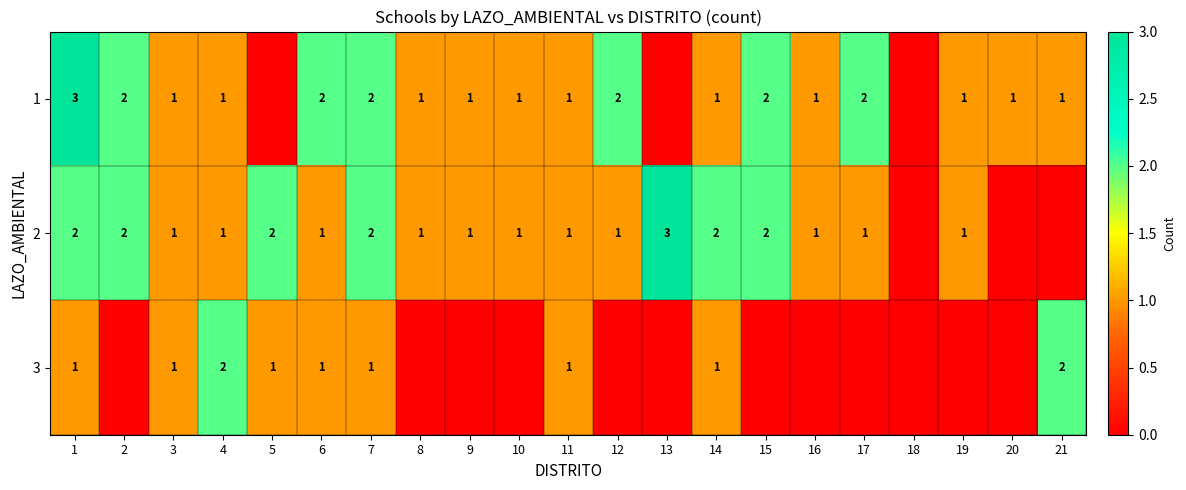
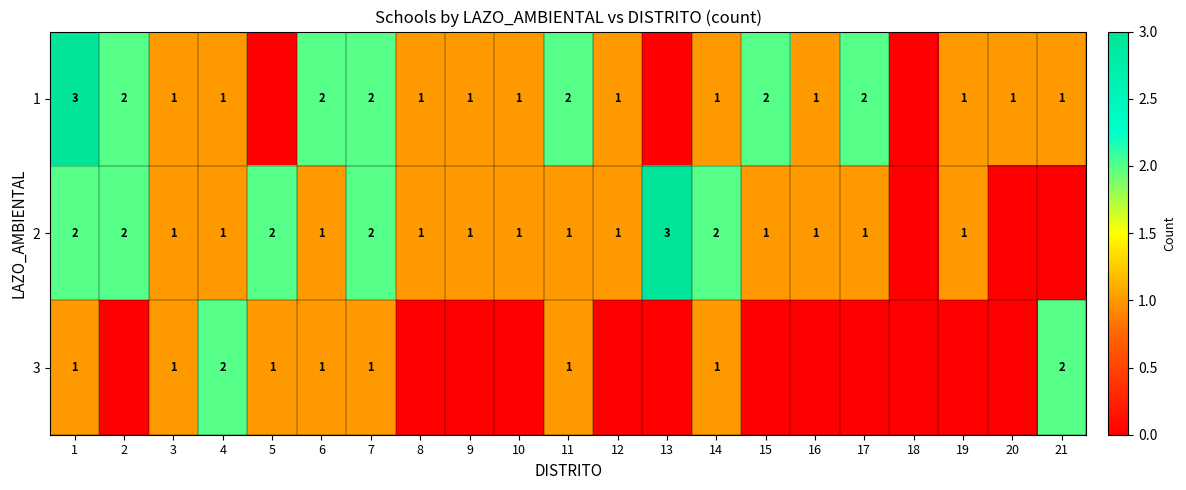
1, 11: 1 -> 2
1, 12: 2 -> 1
2, 15: 2 -> 1
